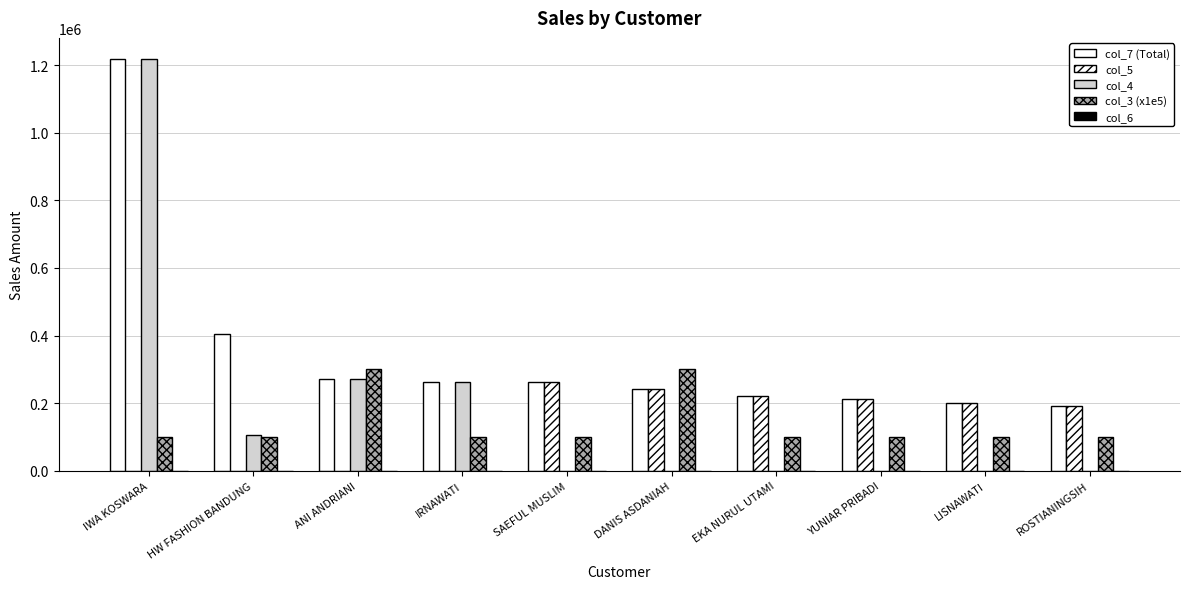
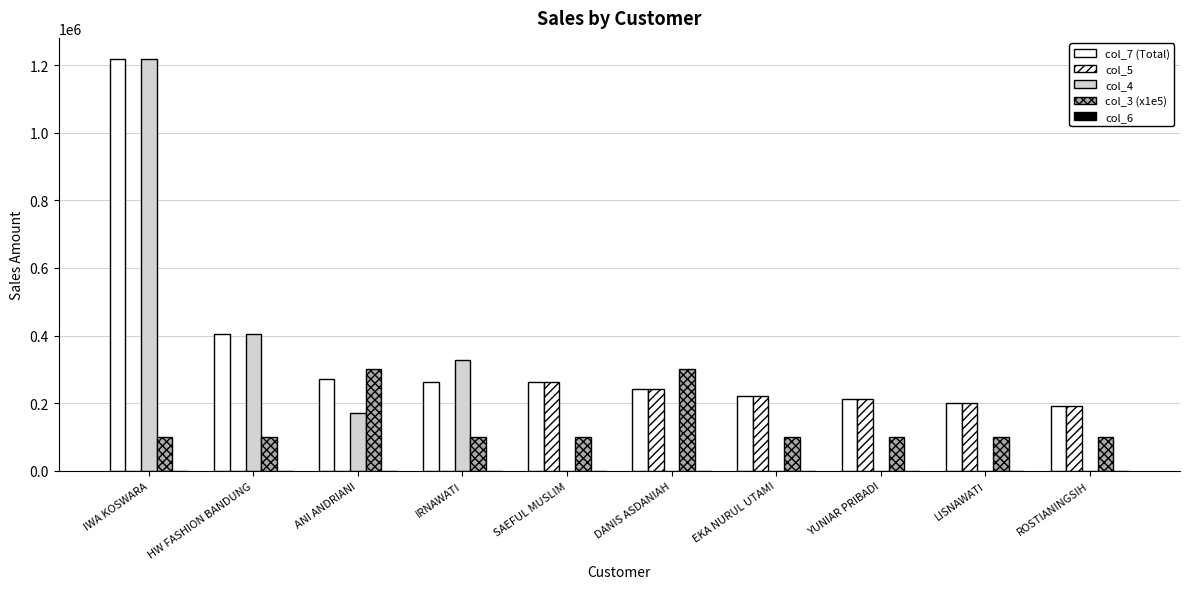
col_4, HW FASHION BANDUNG: 100000 -> 410000
col_4, ANI ANDRIANI: 270000 -> 170000
col_4, IRNAWATI: 260000 -> 330000
